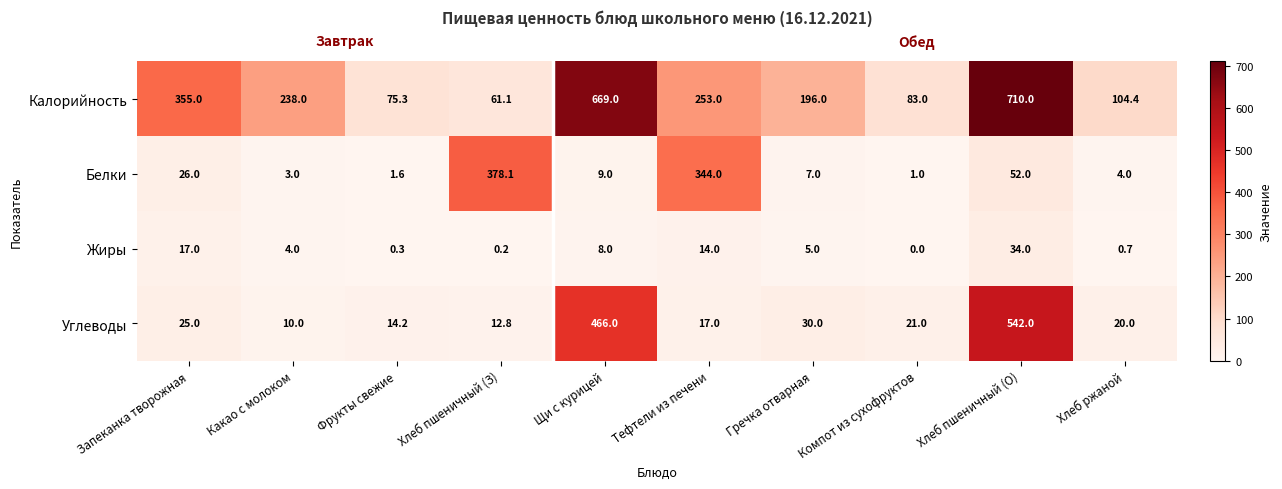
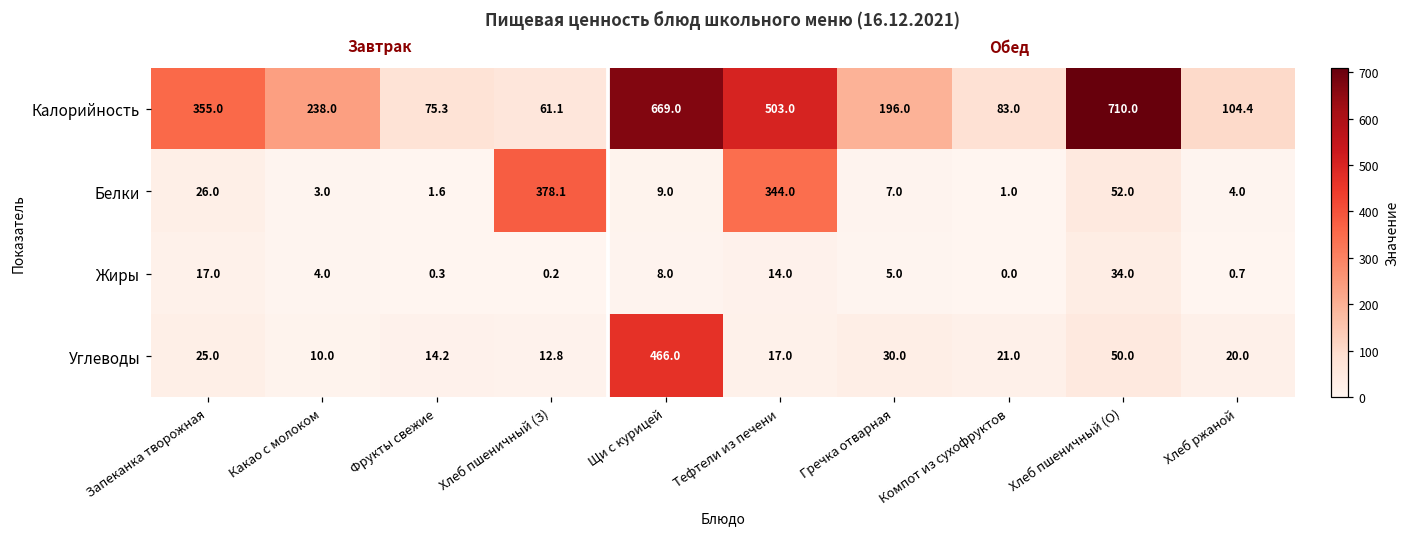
Калорийность, Тефтели из печени: 253.0 -> 503.0
Углеводы, Хлеб пшеничный (О): 542.0 -> 50.0
